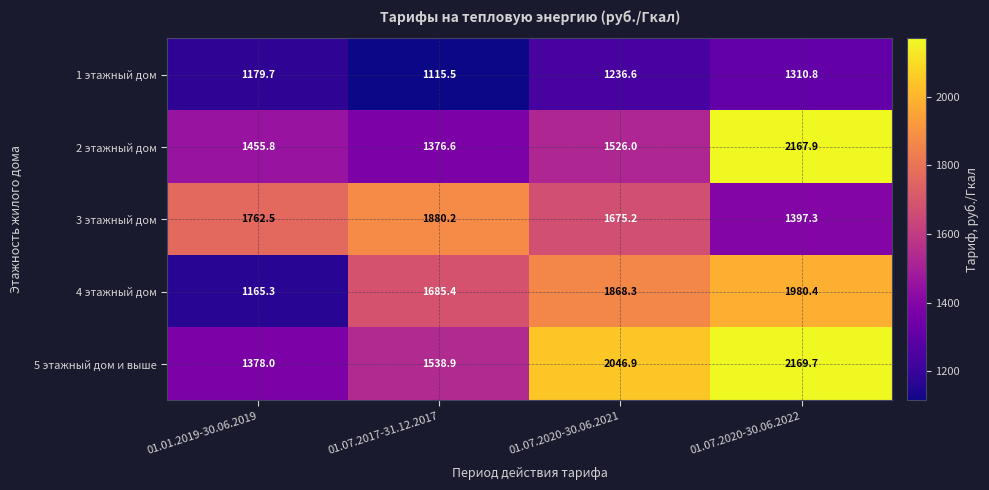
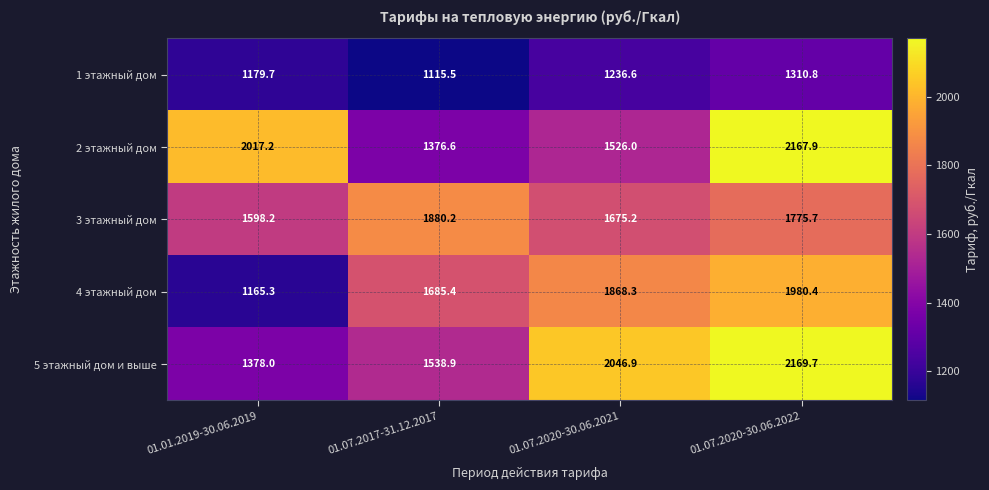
2 этажный дом, 01.01.2019-30.06.2019: 1455.8 -> 2017.2
3 этажный дом, 01.01.2019-30.06.2019: 1762.5 -> 1598.2
3 этажный дом, 01.07.2020-30.06.2022: 1397.3 -> 1775.7
